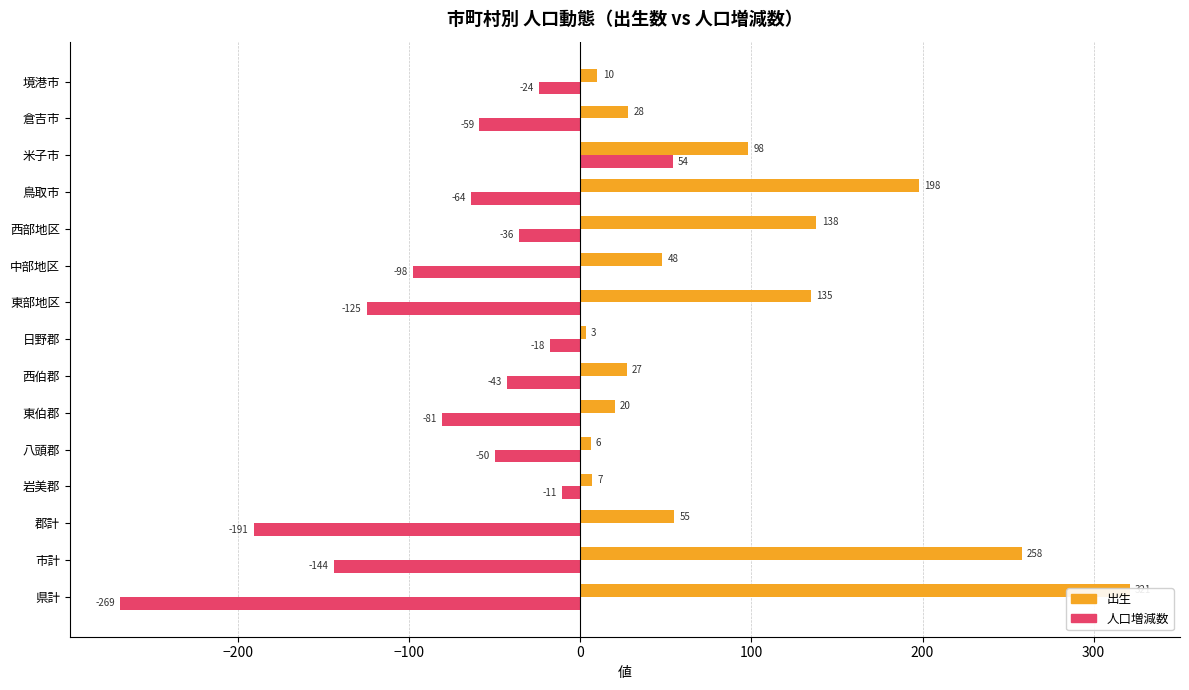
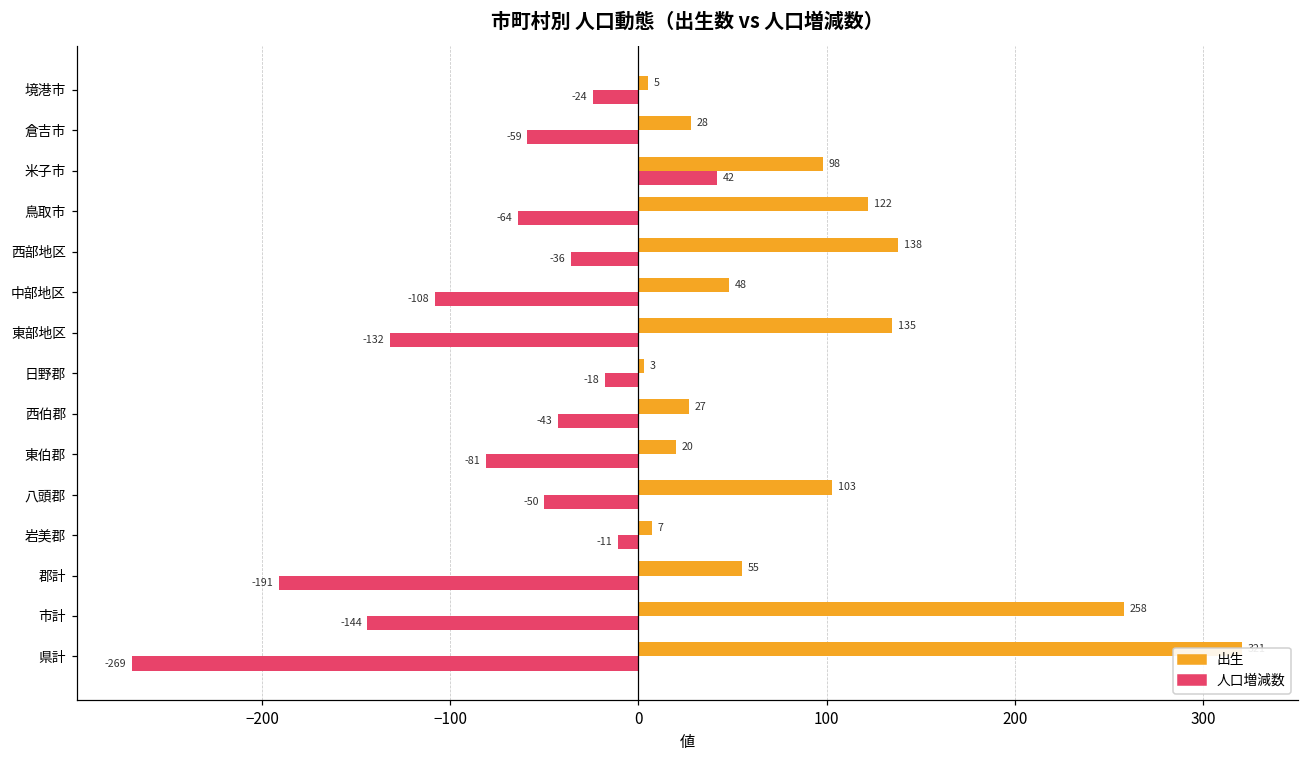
出生, 境港市: 10 -> 5
人口増減数, 米子市: 54 -> 42
出生, 鳥取市: 198 -> 122
人口増減数, 中部地区: -98 -> -108
人口増減数, 東部地区: -125 -> -132
出生, 八頭郡: 6 -> 103
